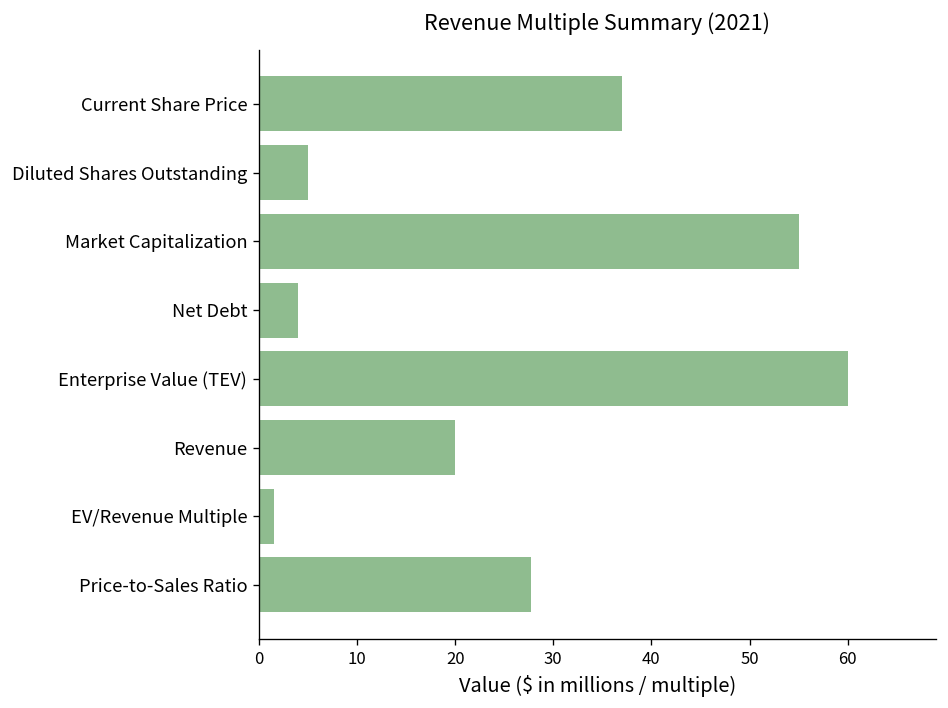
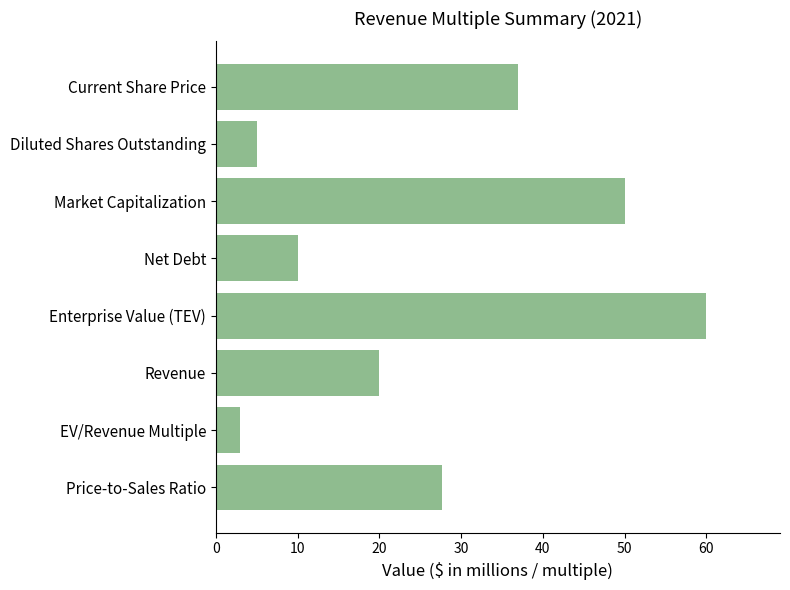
Market Capitalization: 55 -> 50
Net Debt: 4 -> 10
EV/Revenue Multiple: 2 -> 3
